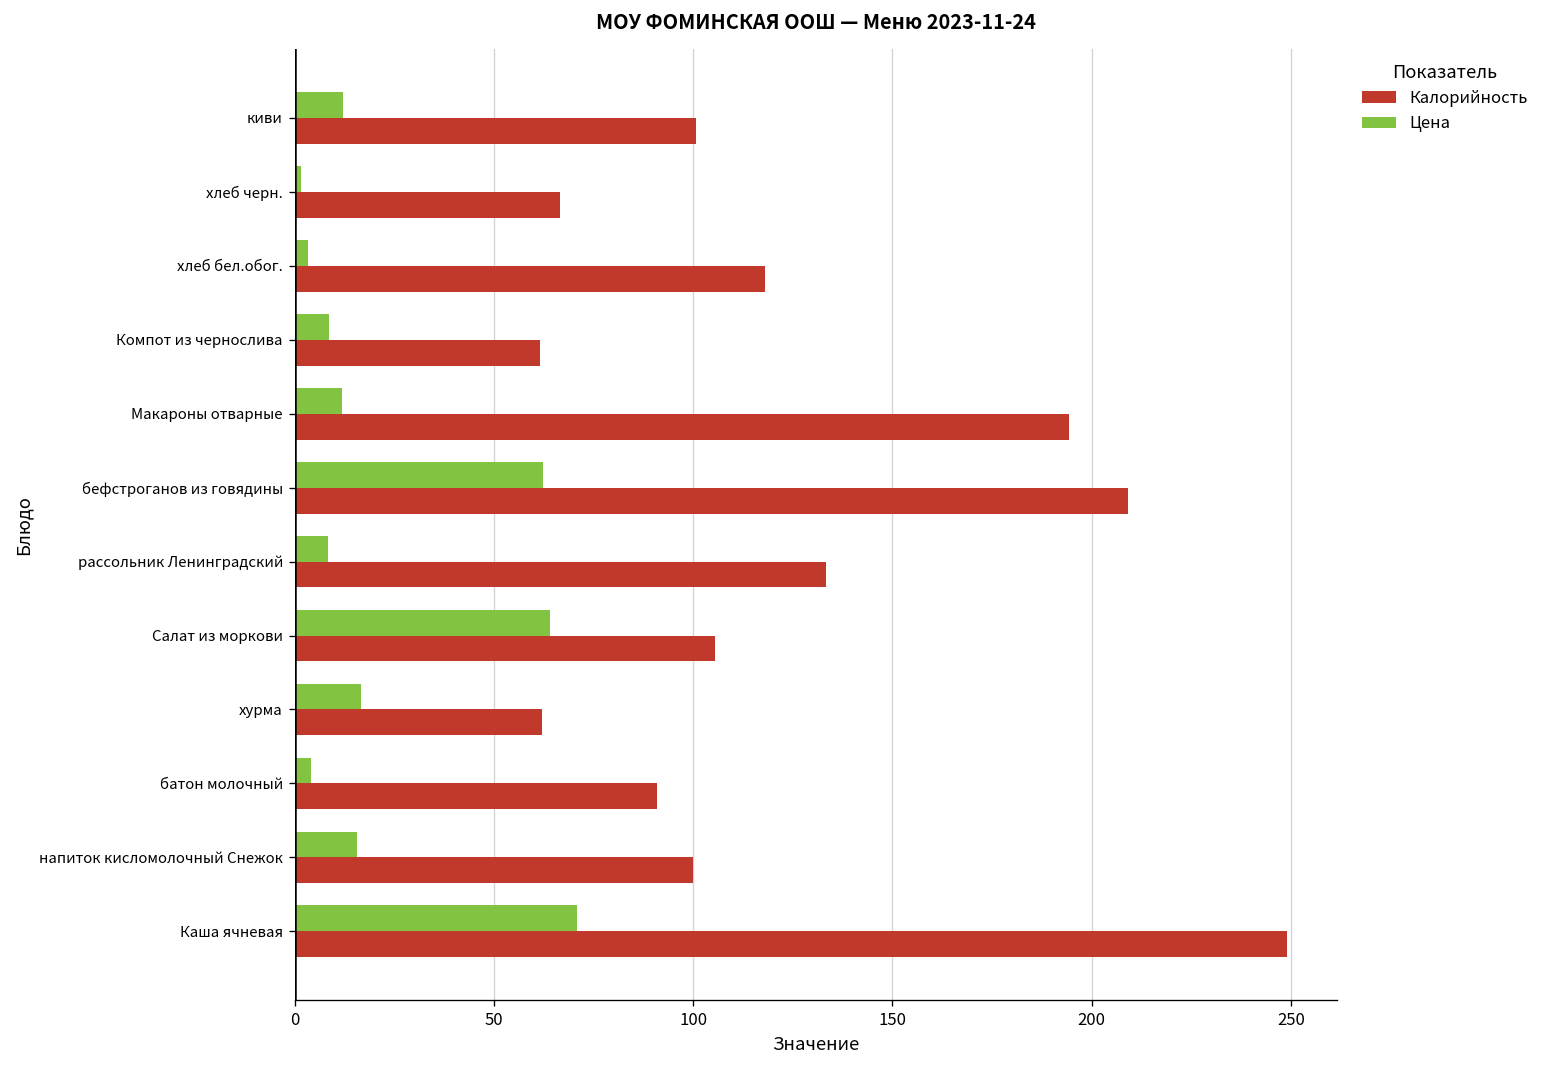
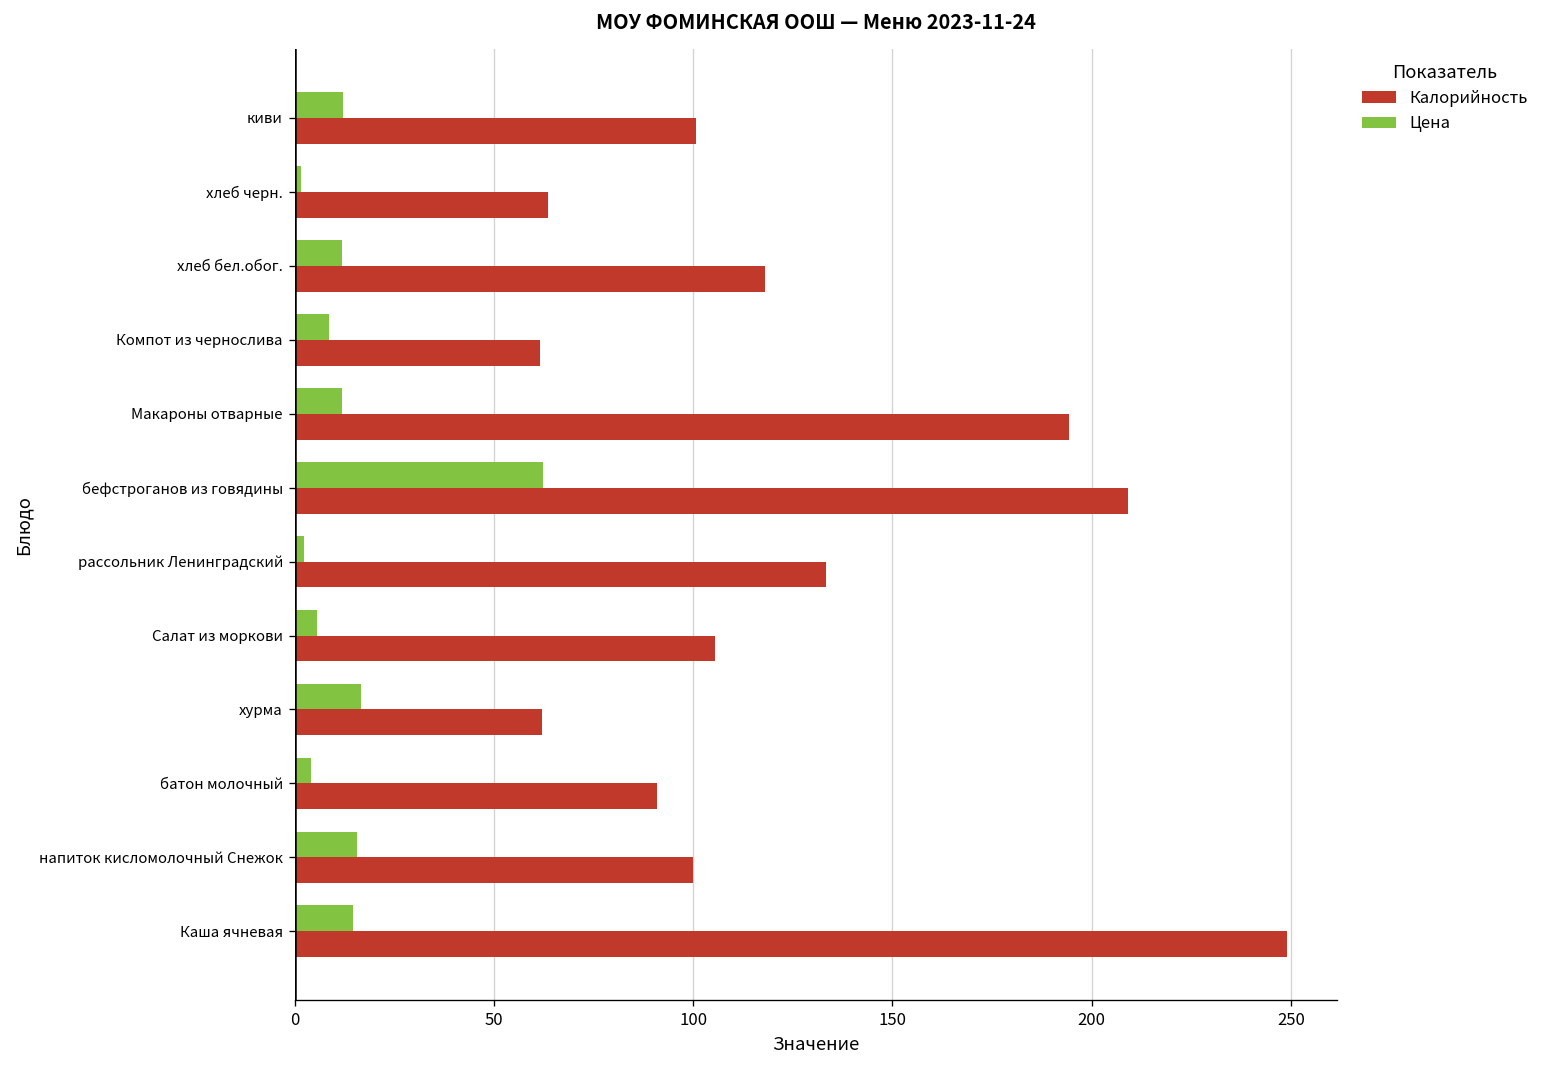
Калорийность, хлеб черн.: 67 -> 64
Цена, хлеб бел.обог.: 3 -> 12
Цена, рассольник Ленинградский: 8 -> 2
Цена, Салат из моркови: 64 -> 6
Цена, Каша ячневая: 71 -> 15
